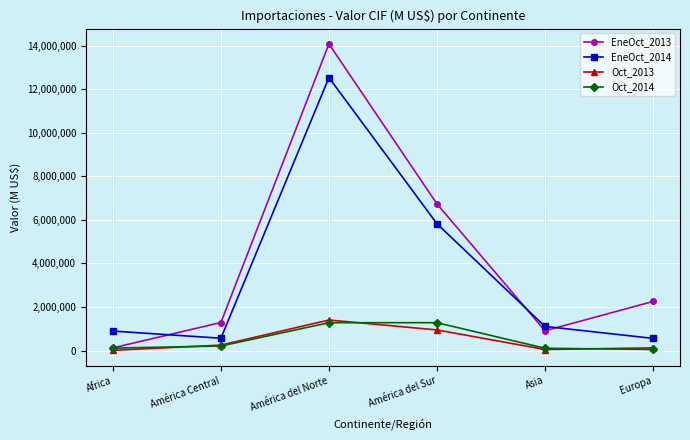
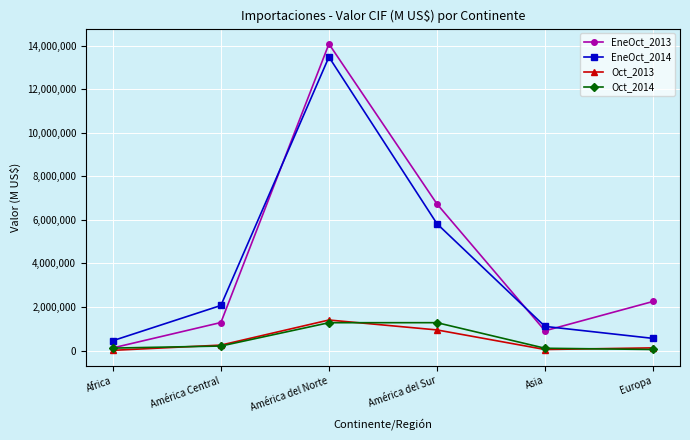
EneOct_2014, Africa: 900,000 -> 500,000
EneOct_2014, América Central: 600,000 -> 2,100,000
EneOct_2014, América del Norte: 12,500,000 -> 13,500,000
